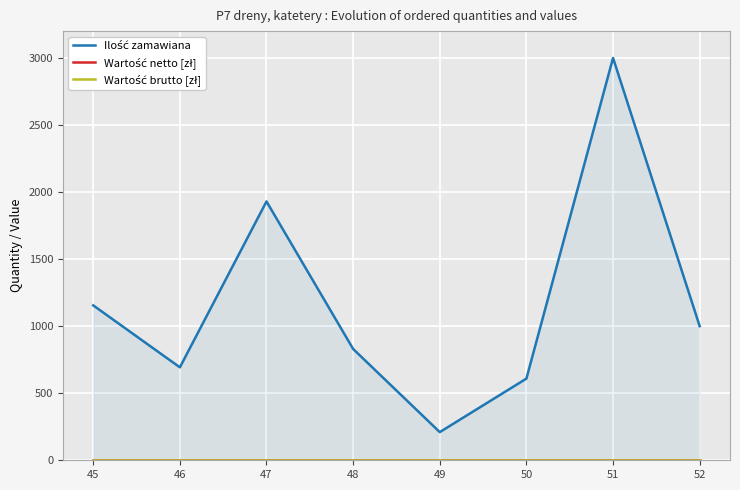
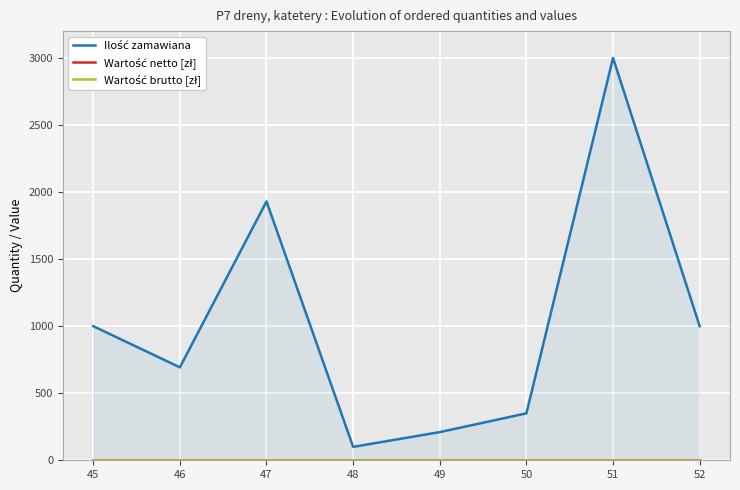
Ilość zamawiana, 45: 1160 -> 1000
Ilość zamawiana, 48: 830 -> 100
Ilość zamawiana, 50: 610 -> 350
